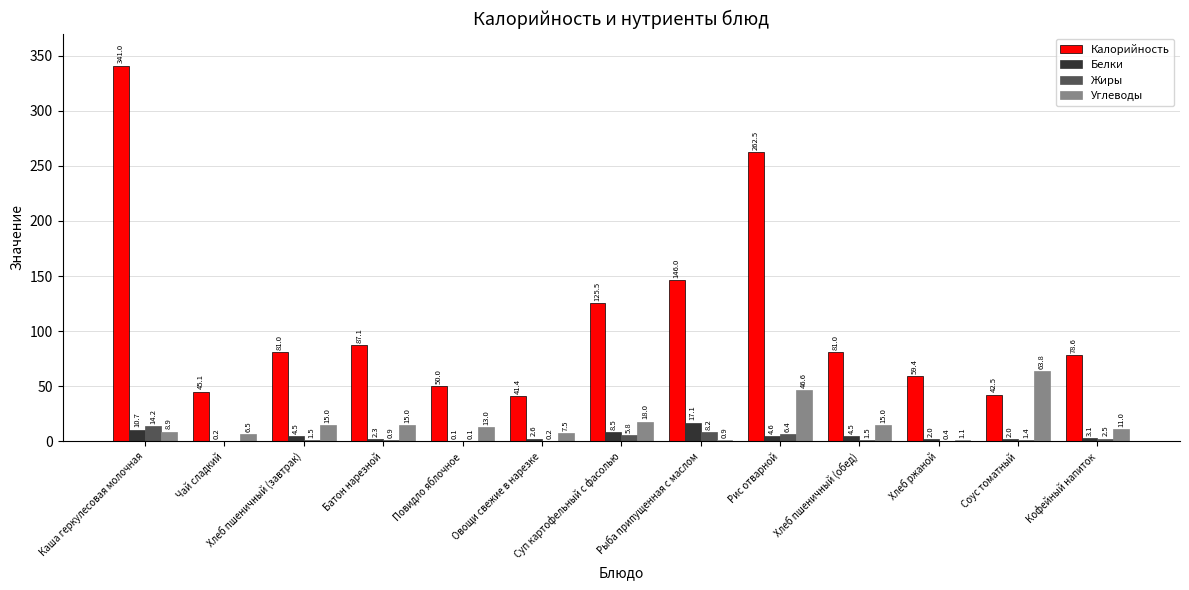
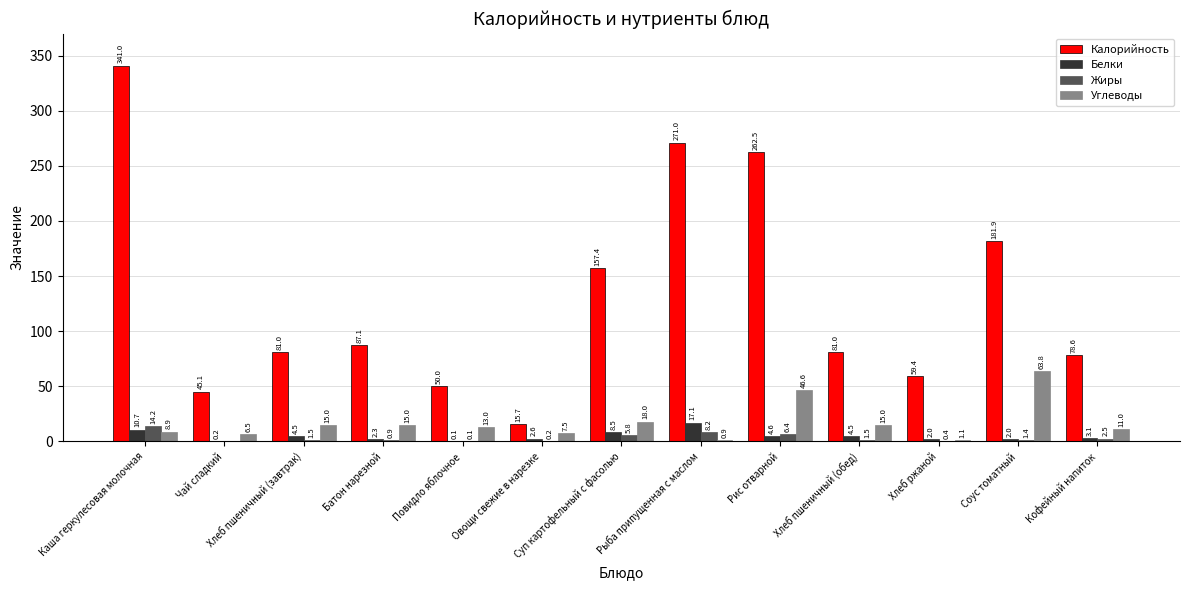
Калорийность, Овощи свежие в нарезке: 41.4 -> 15.7
Калорийность, Суп картофельный с фасолью: 125.5 -> 157.4
Калорийность, Рыба припущенная с маслом: 146.0 -> 271.0
Калорийность, Соус томатный: 42.5 -> 181.9
